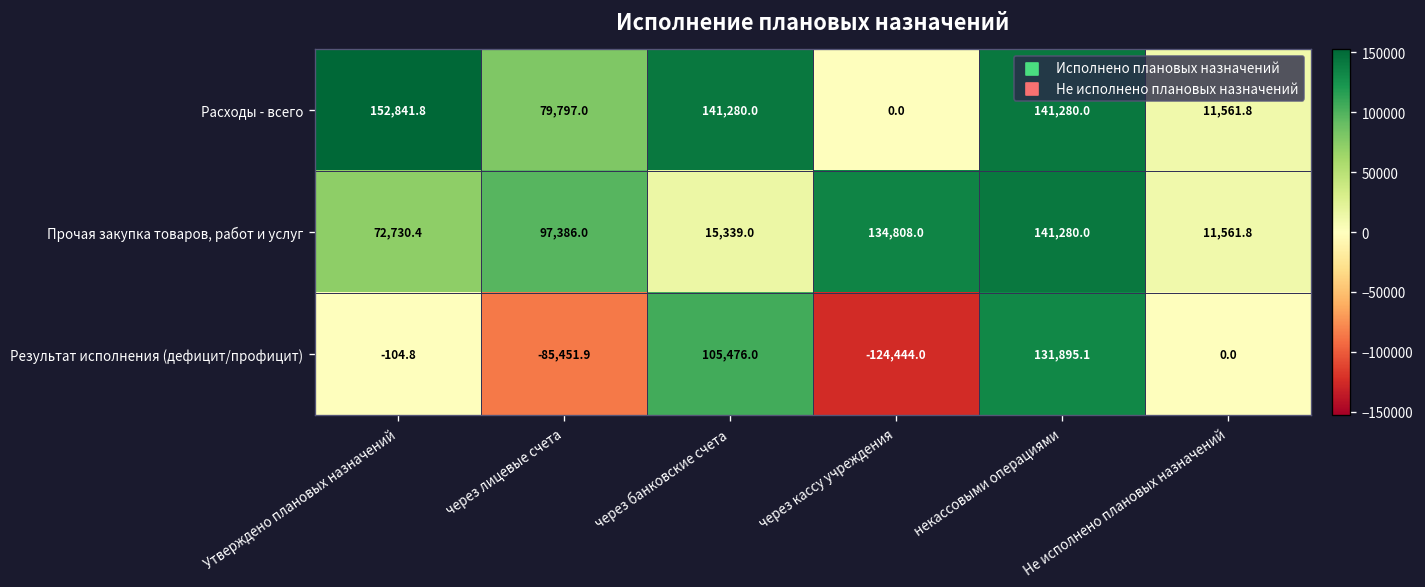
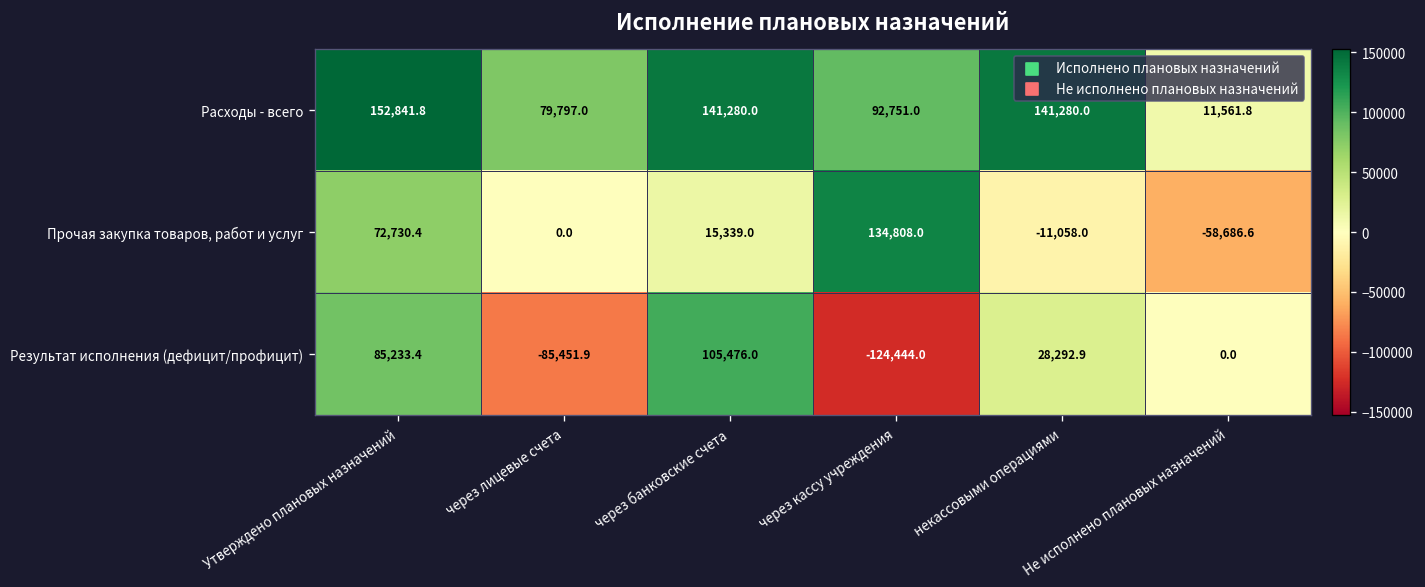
Расходы - всего, через кассу учреждения: 0.0 -> 92,751.0
Прочая закупка товаров, работ и услуг, через лицевые счета: 97,386.0 -> 0.0
Прочая закупка товаров, работ и услуг, некассовыми операциями: 141,280.0 -> -11,058.0
Прочая закупка товаров, работ и услуг, Не исполнено плановых назначений: 11,561.8 -> -58,686.6
Результат исполнения (дефицит/профицит), Утверждено плановых назначений: -104.8 -> 85,233.4
Результат исполнения (дефицит/профицит), некассовыми операциями: 131,895.1 -> 28,292.9
